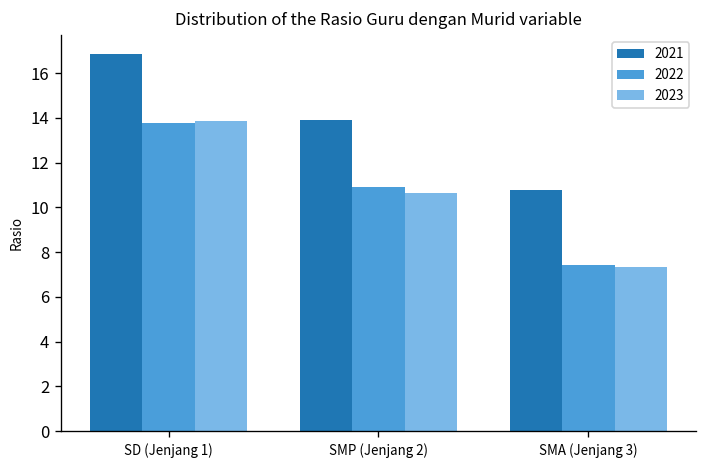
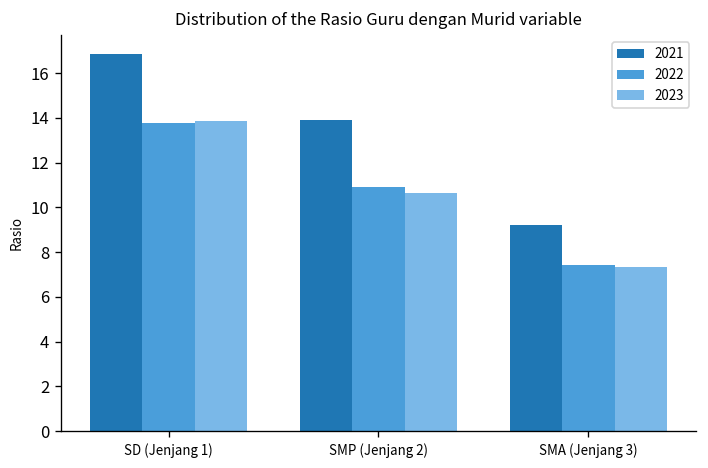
2021, SMA (Jenjang 3): 10.8 -> 9.2
